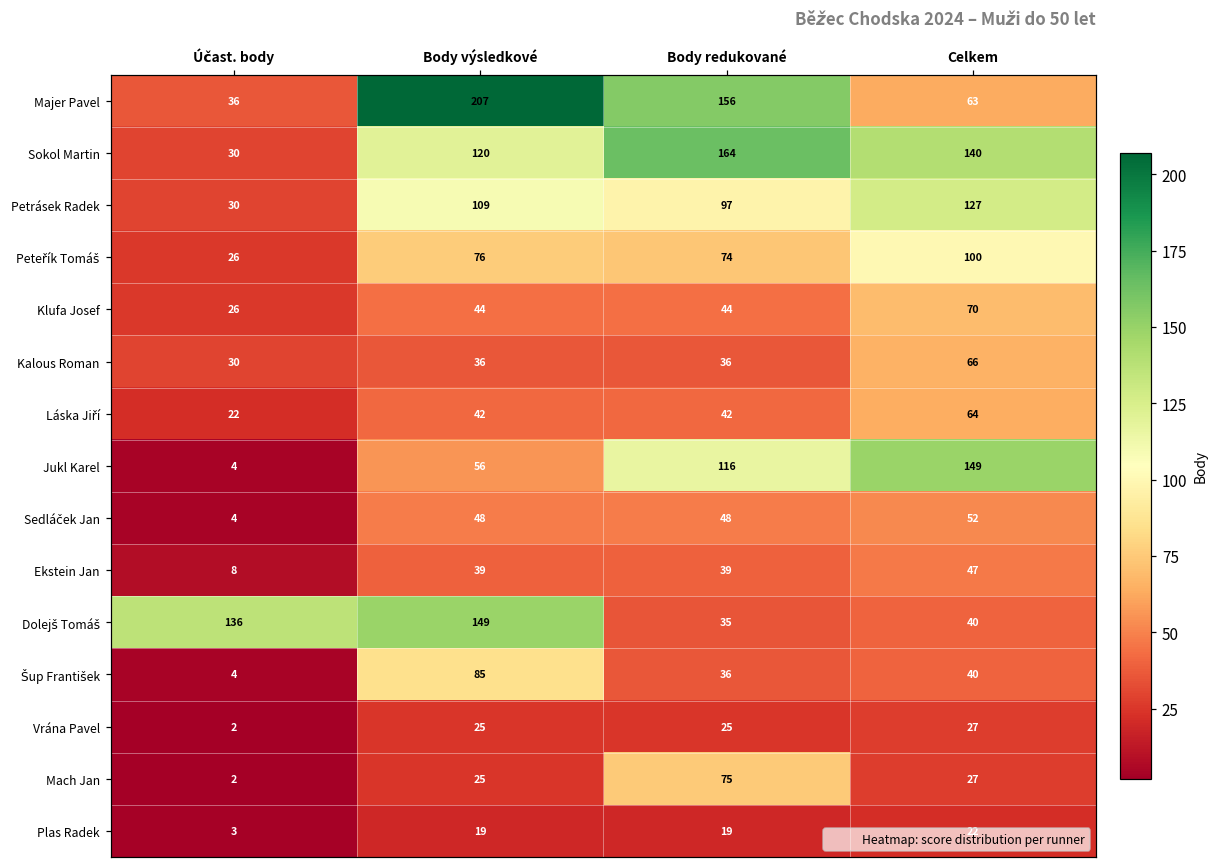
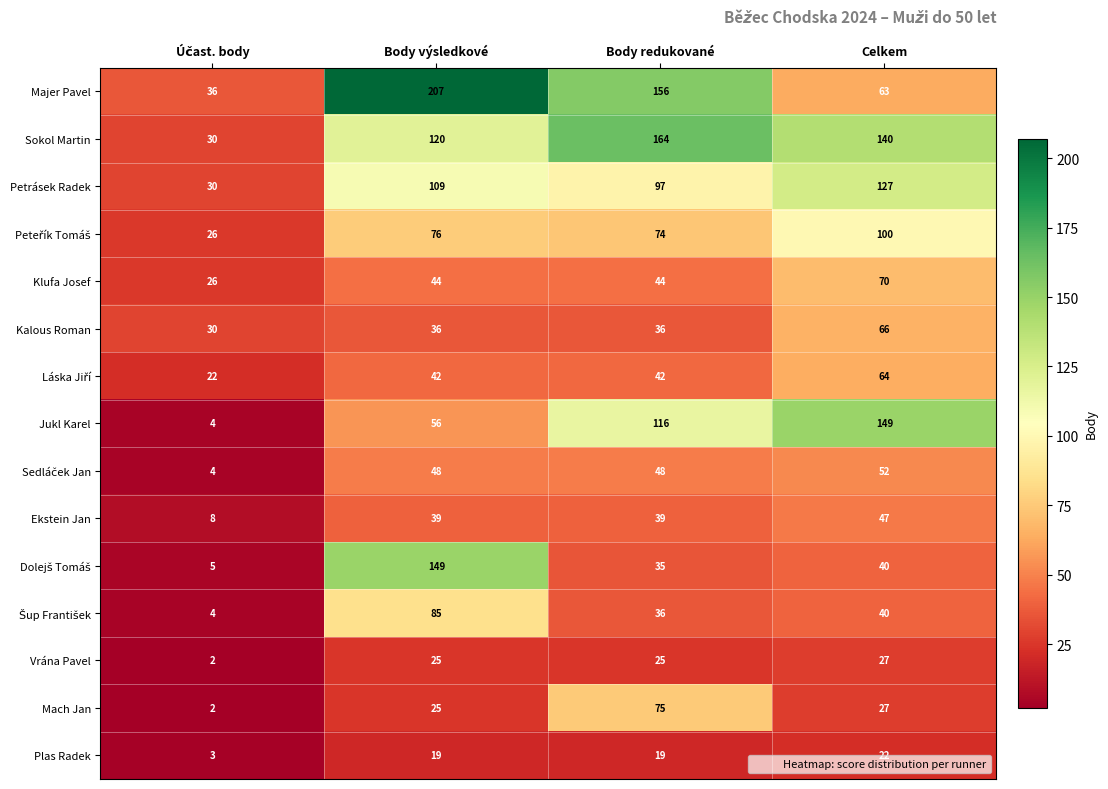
Dolejš Tomáš, Účast. body: 136 -> 5
